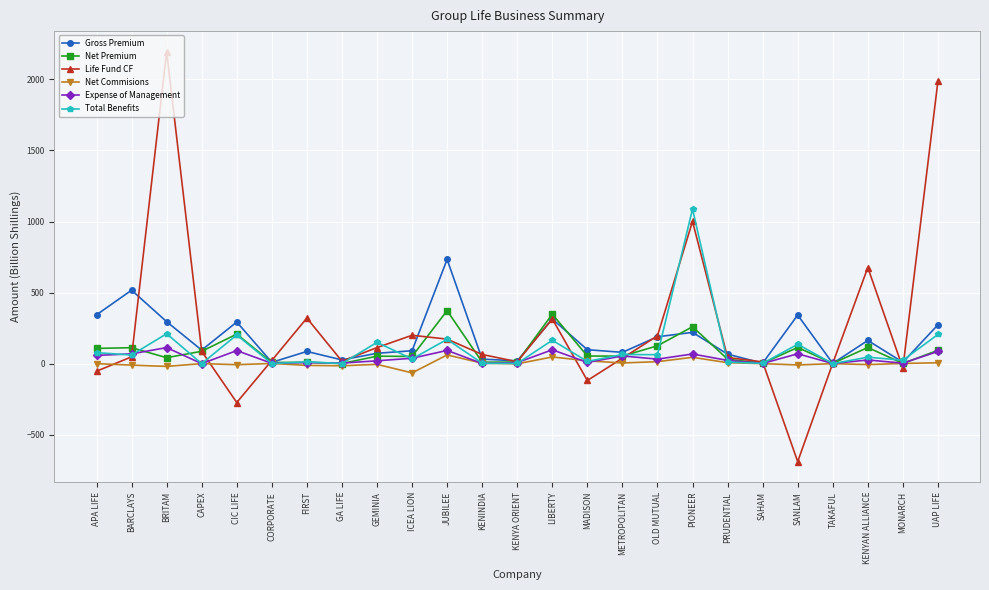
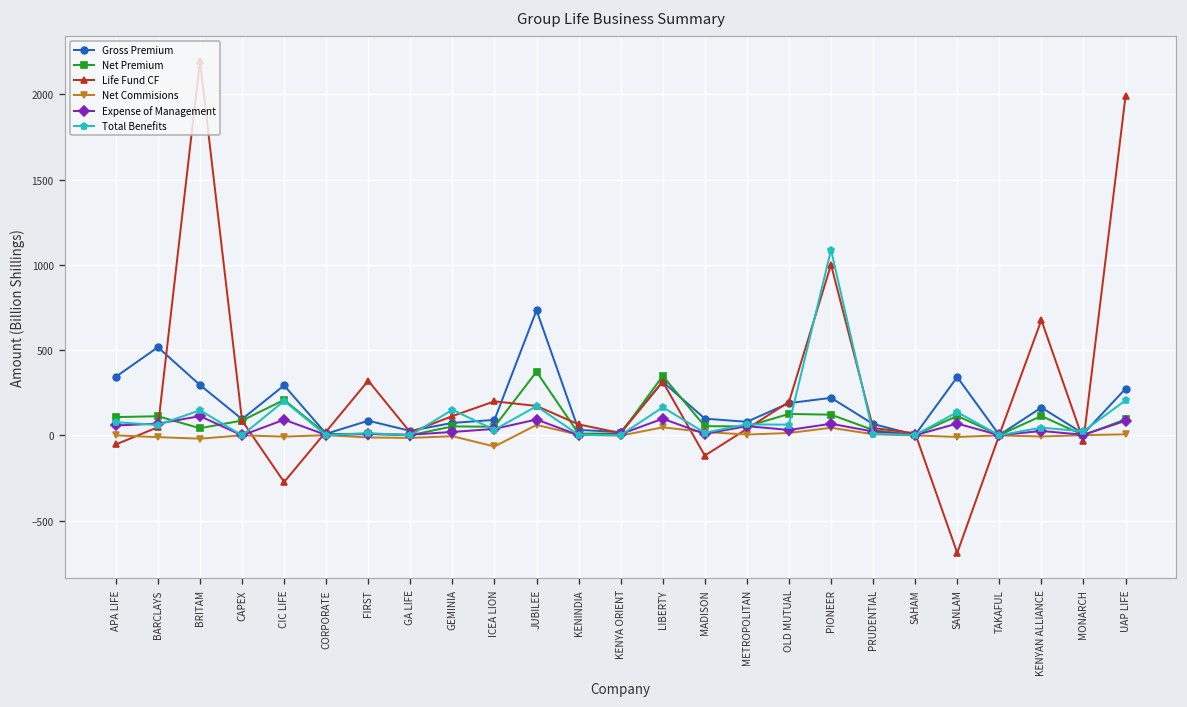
Total Benefits, BRITAM: 210 -> 150
Net Premium, PIONEER: 260 -> 120
